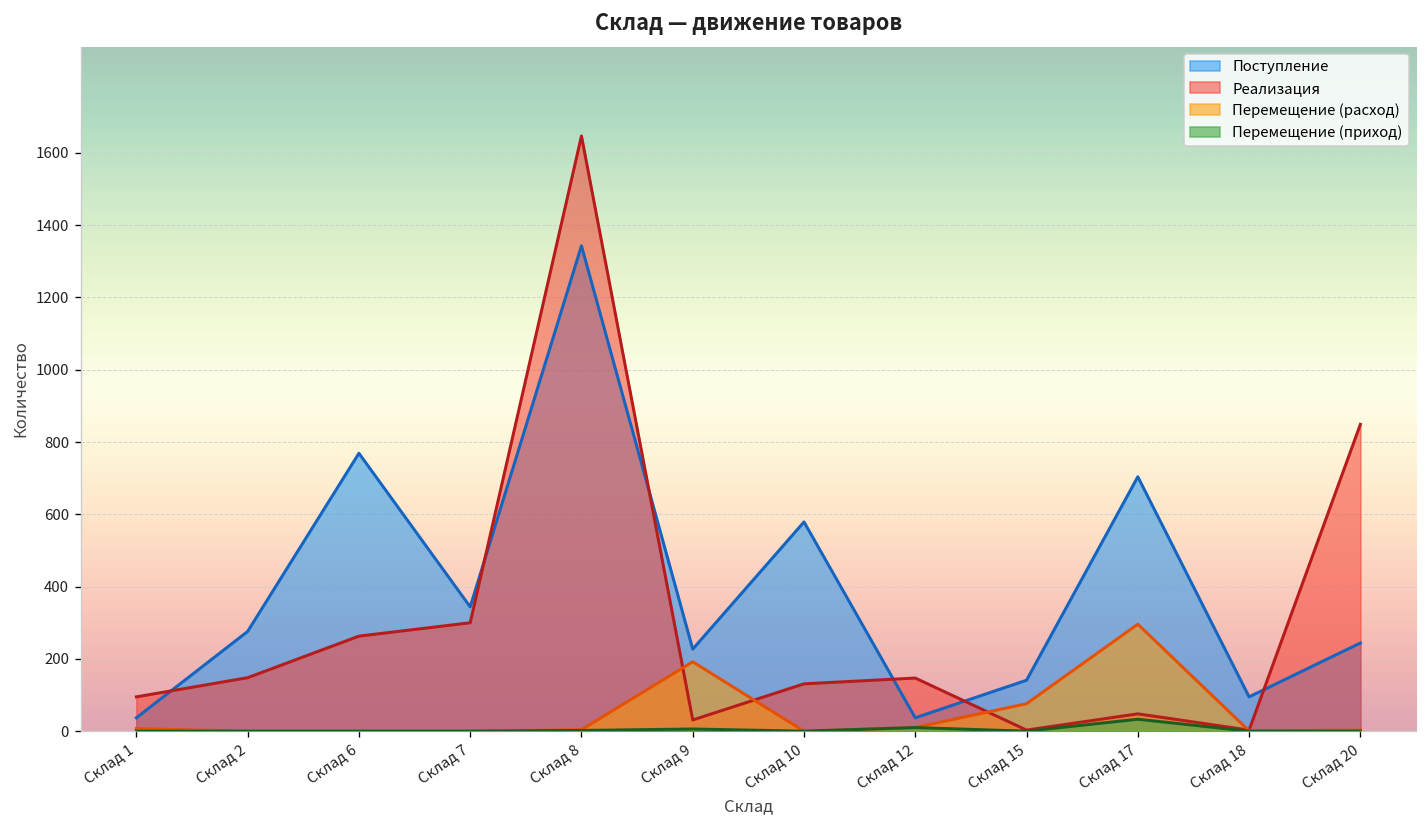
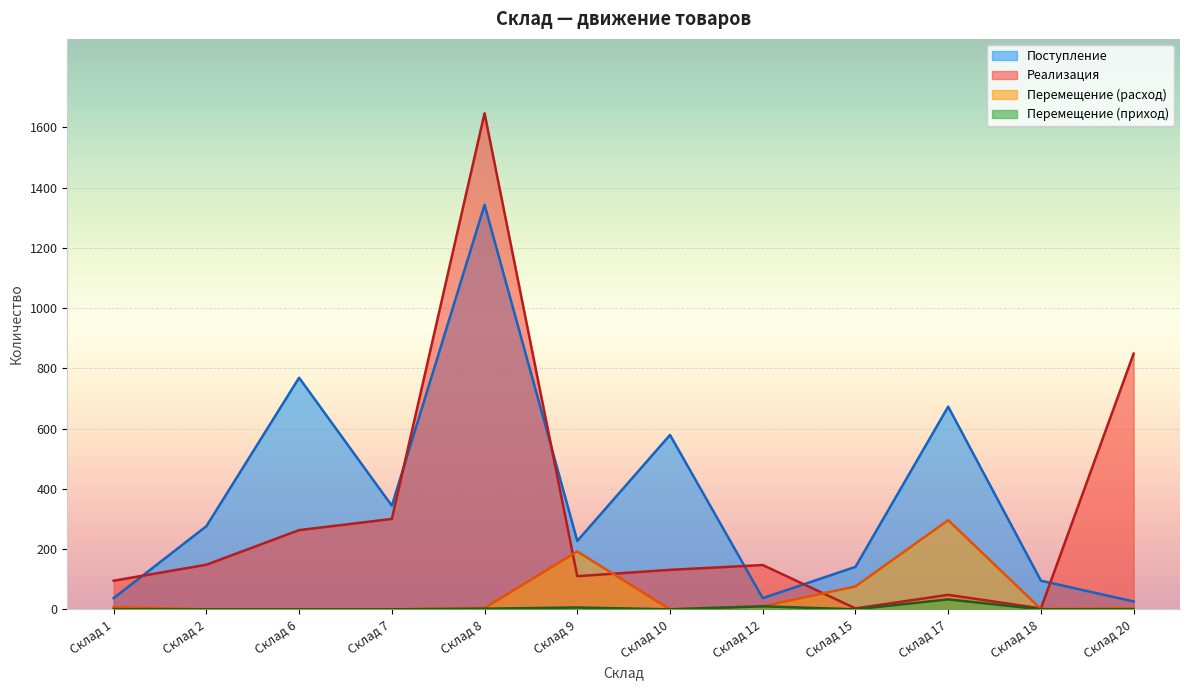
Реализация, Склад 9: 30 -> 110
Поступление, Склад 17: 700 -> 670
Поступление, Склад 20: 240 -> 30
